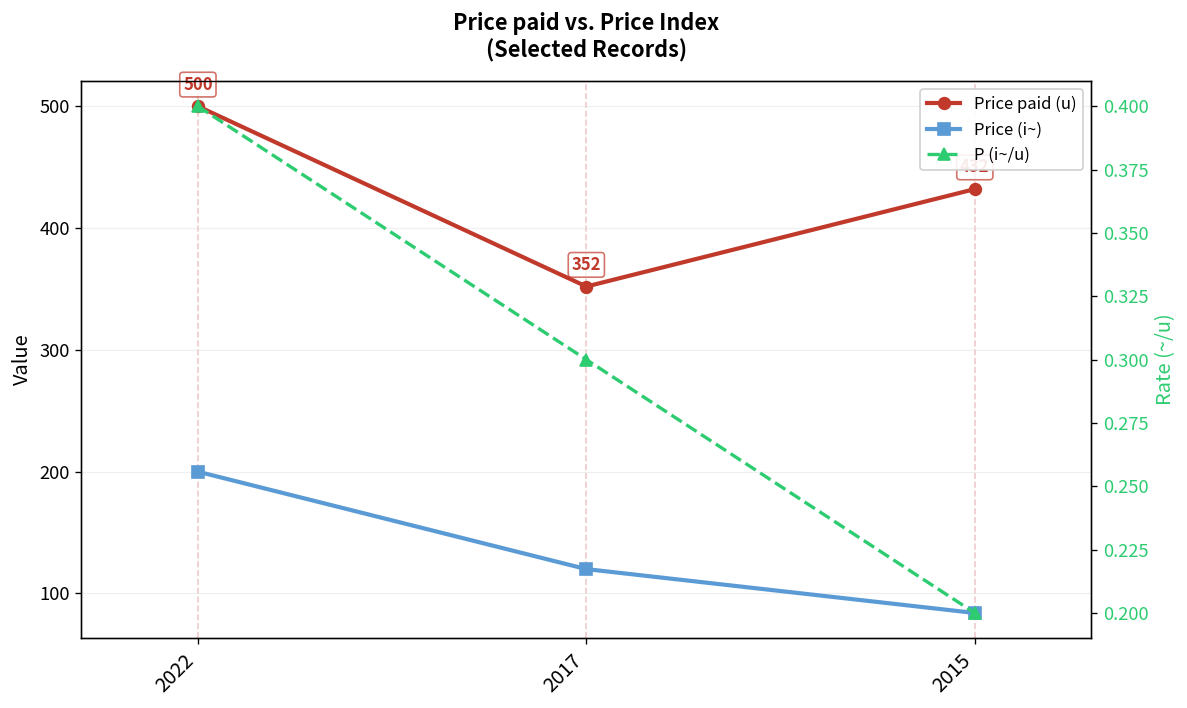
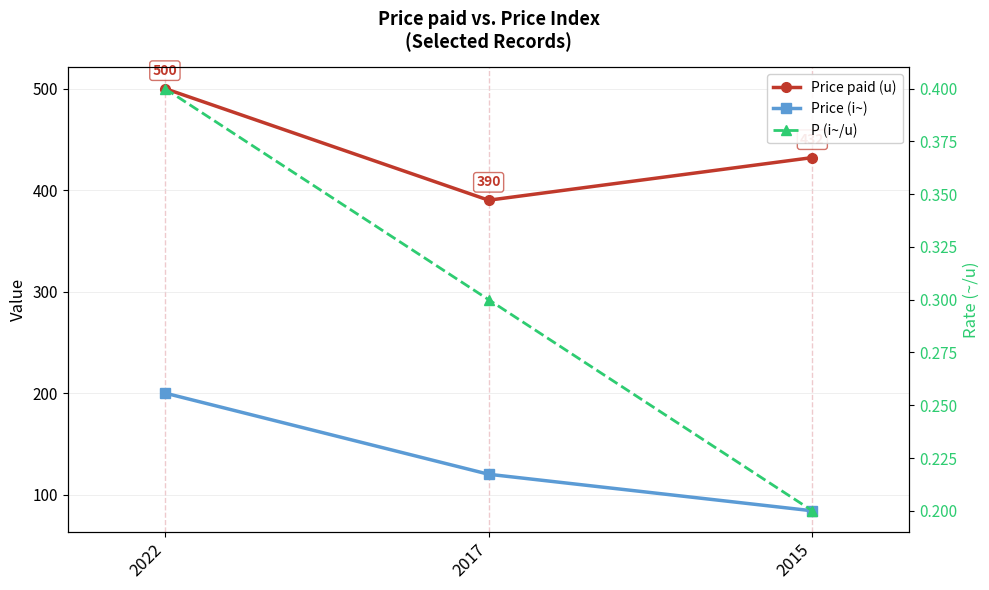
Price paid (u), 2017: 352 -> 390
